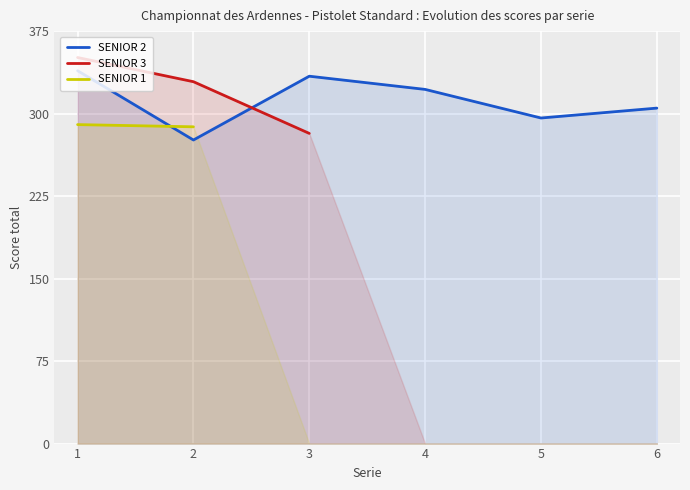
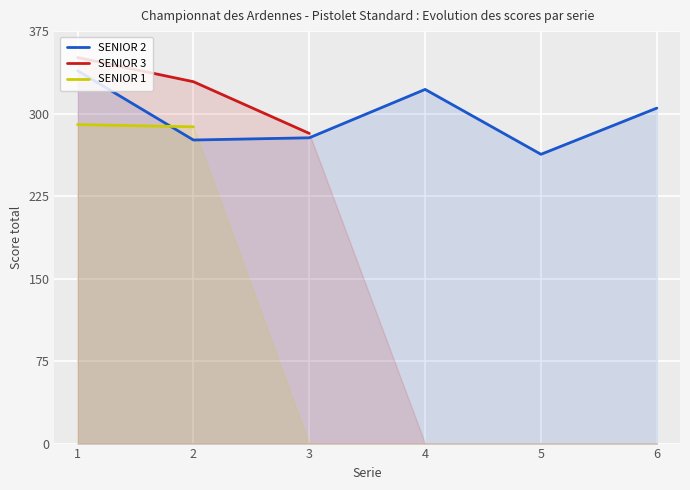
SENIOR 2, 3: 334 -> 278
SENIOR 2, 5: 296 -> 263
